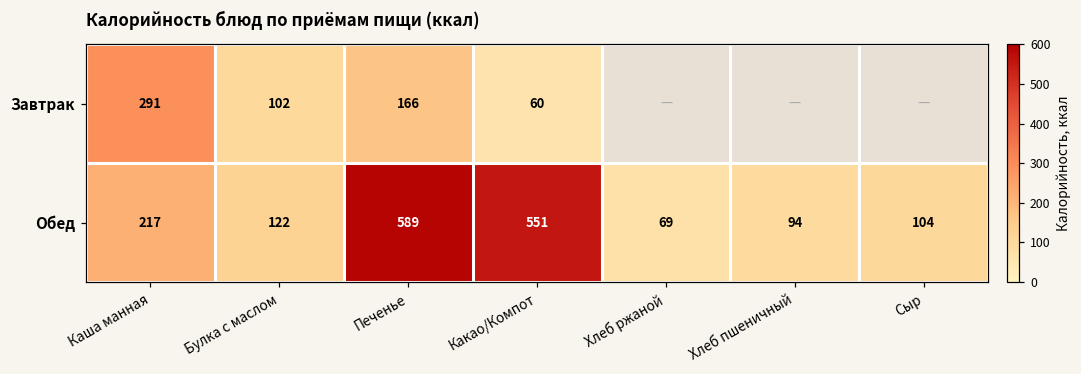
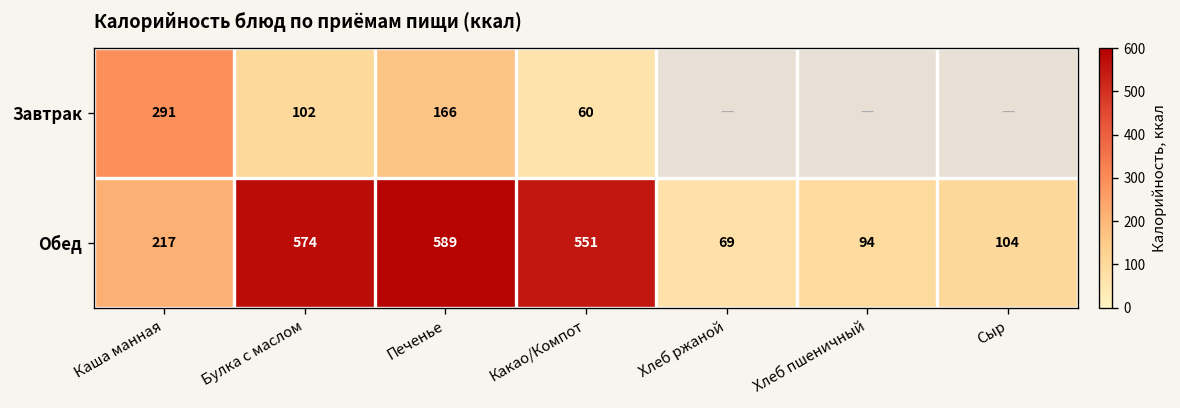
Обед, Булка с маслом: 122 -> 574
